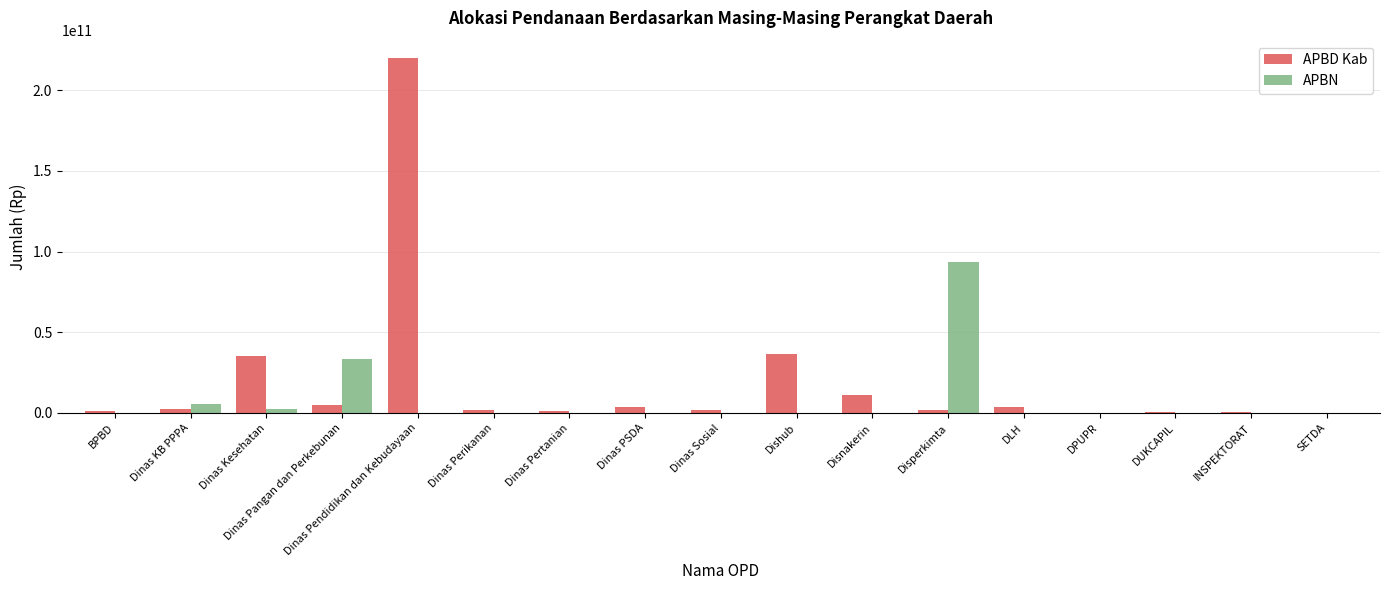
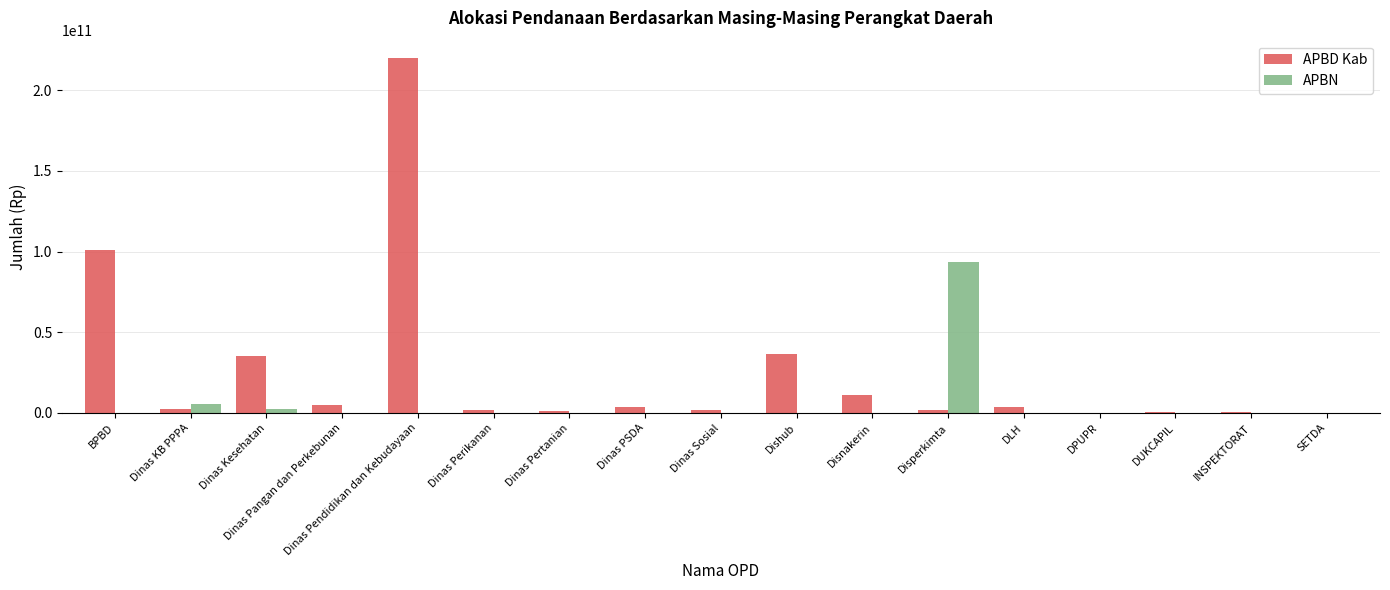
APBD Kab, BPBD: 1000000000 -> 101000000000
APBN, Dinas Pangan dan Perkebunan: 33000000000 -> 0
